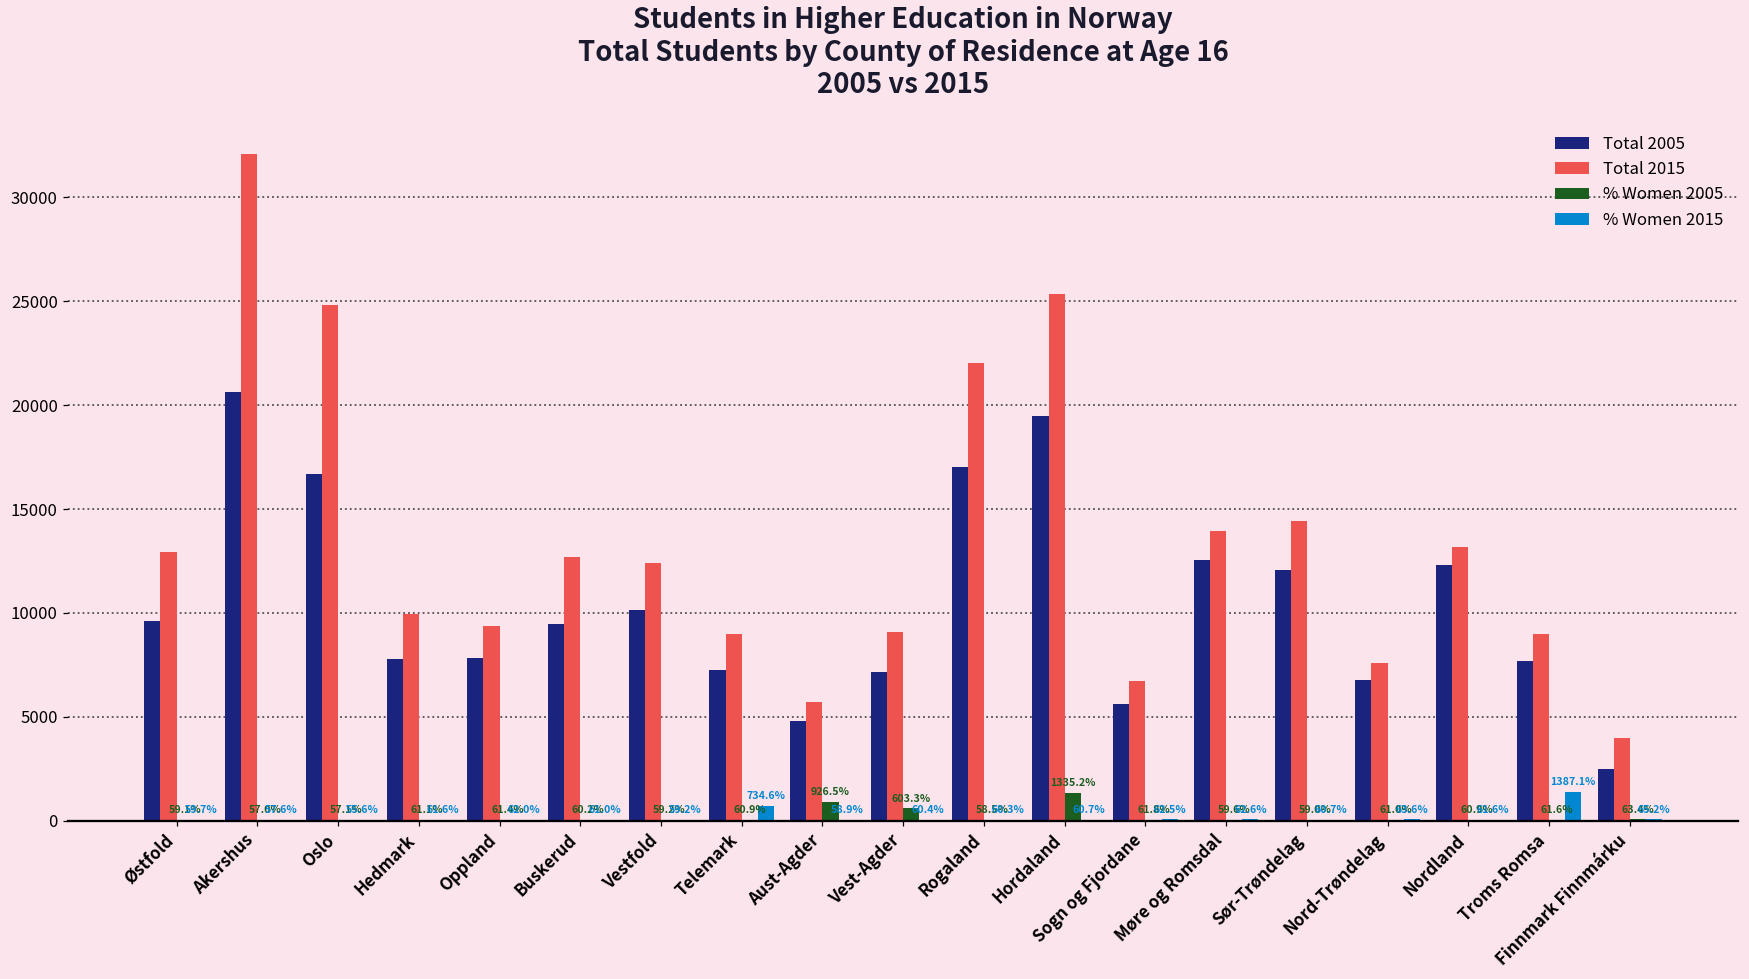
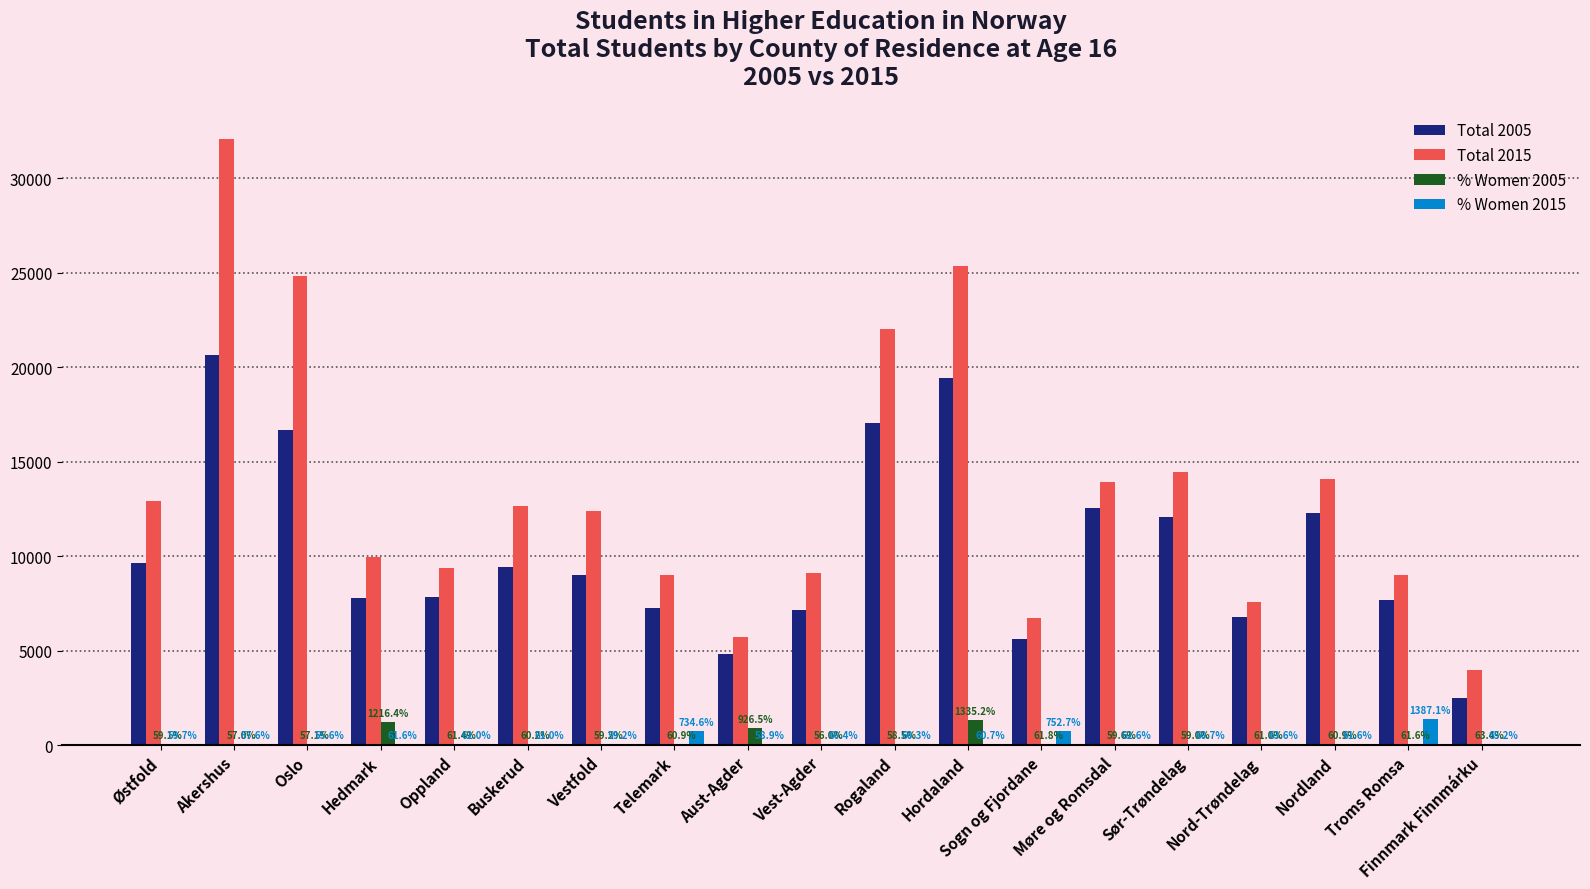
% Women 2005, Hedmark: 61.1% -> 1216.4%
Total 2005, Vestfold: 10100 -> 9000
% Women 2005, Vest-Agder: 603.3% -> 56.0%
% Women 2015, Sogn og Fjordane: 62.5% -> 752.7%
Total 2015, Nordland: 13200 -> 14100
